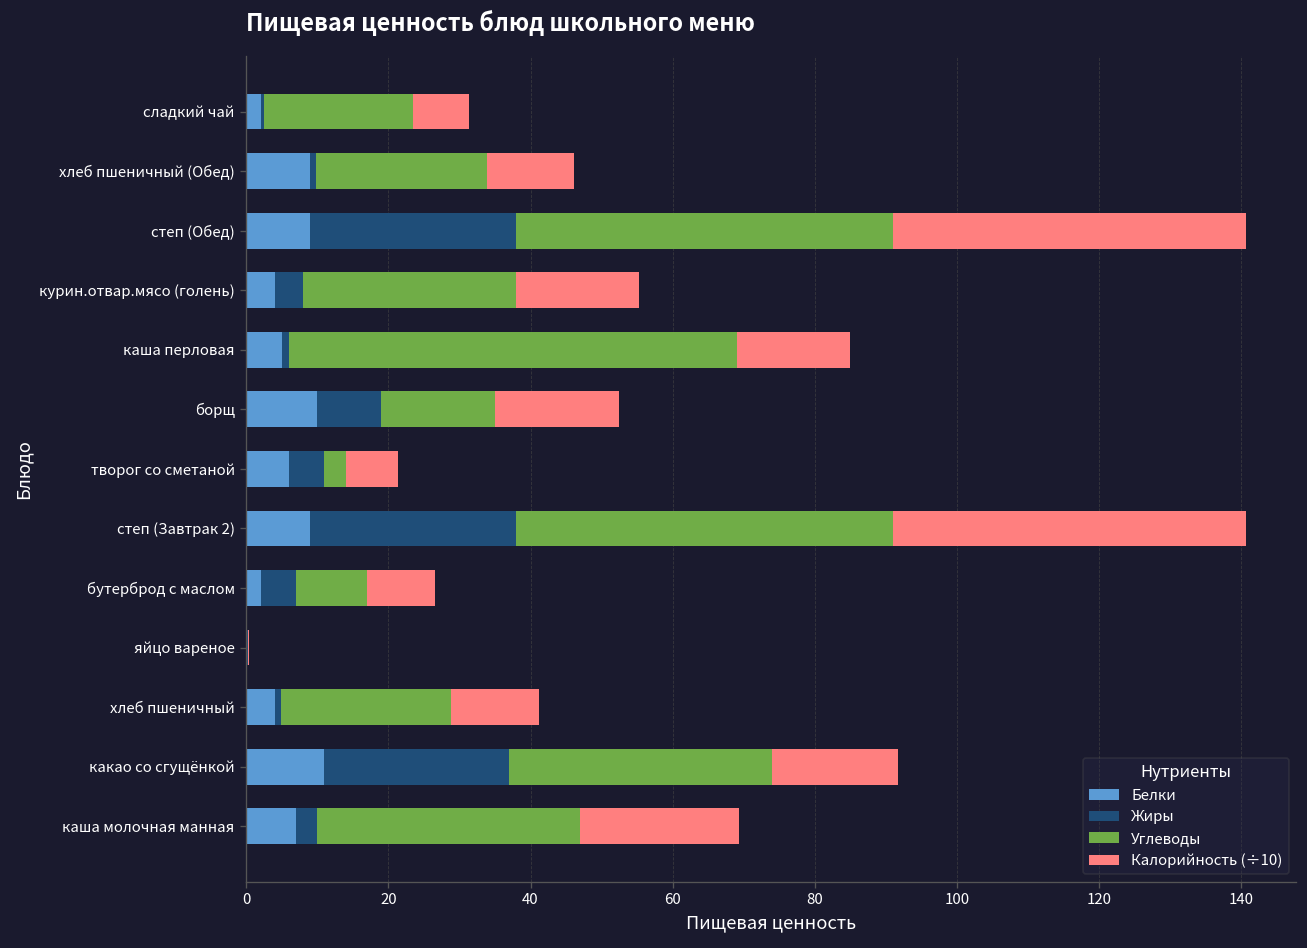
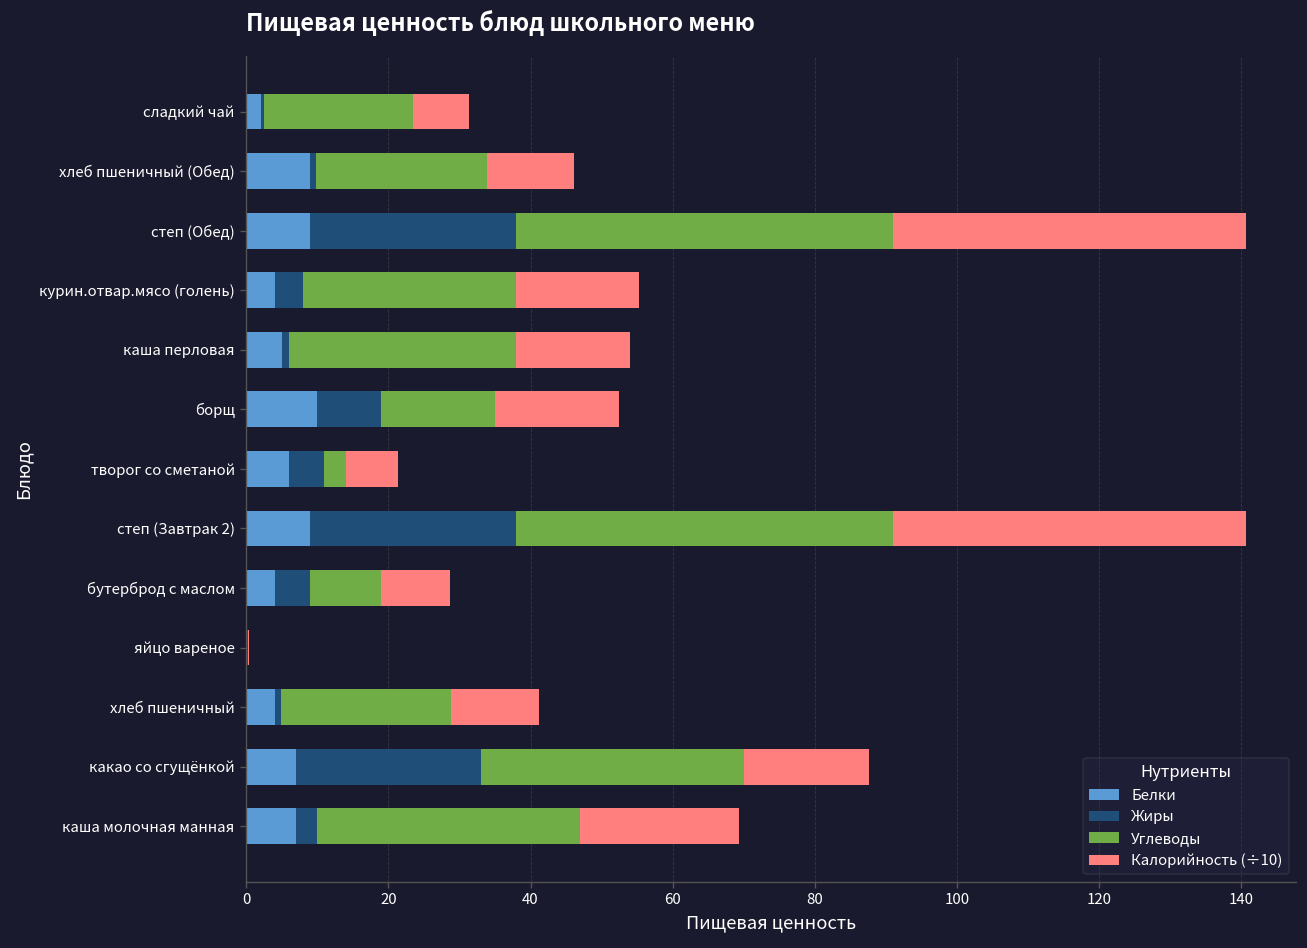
Углеводы, каша перловая: 63 -> 32
Белки, бутерброд с маслом: 2 -> 4
Белки, какао со сгущёнкой: 11 -> 7
